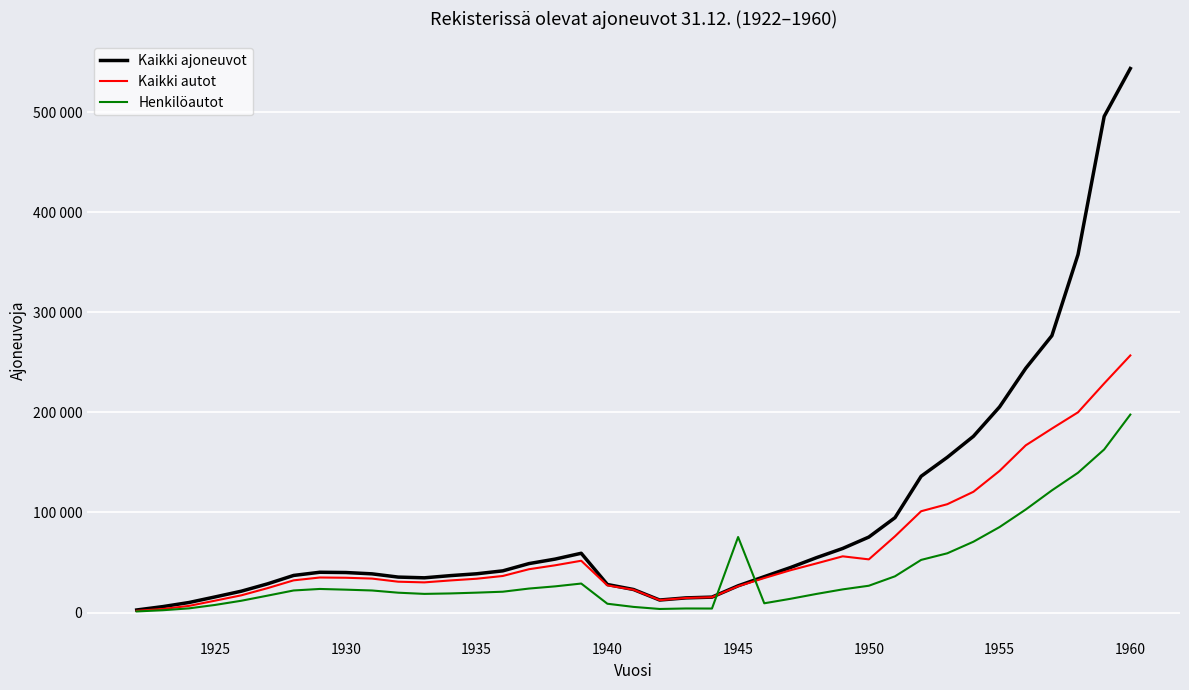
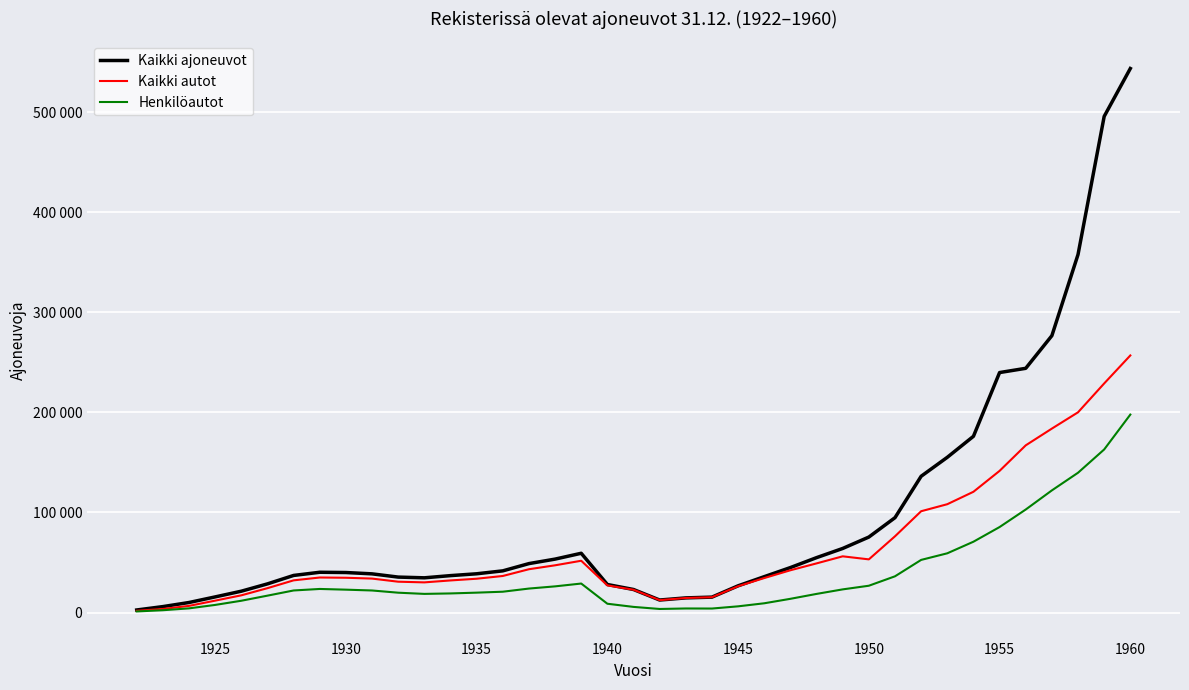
Henkilöautot, 1945: 75000 -> 6000
Kaikki ajoneuvot, 1955: 206000 -> 240000
